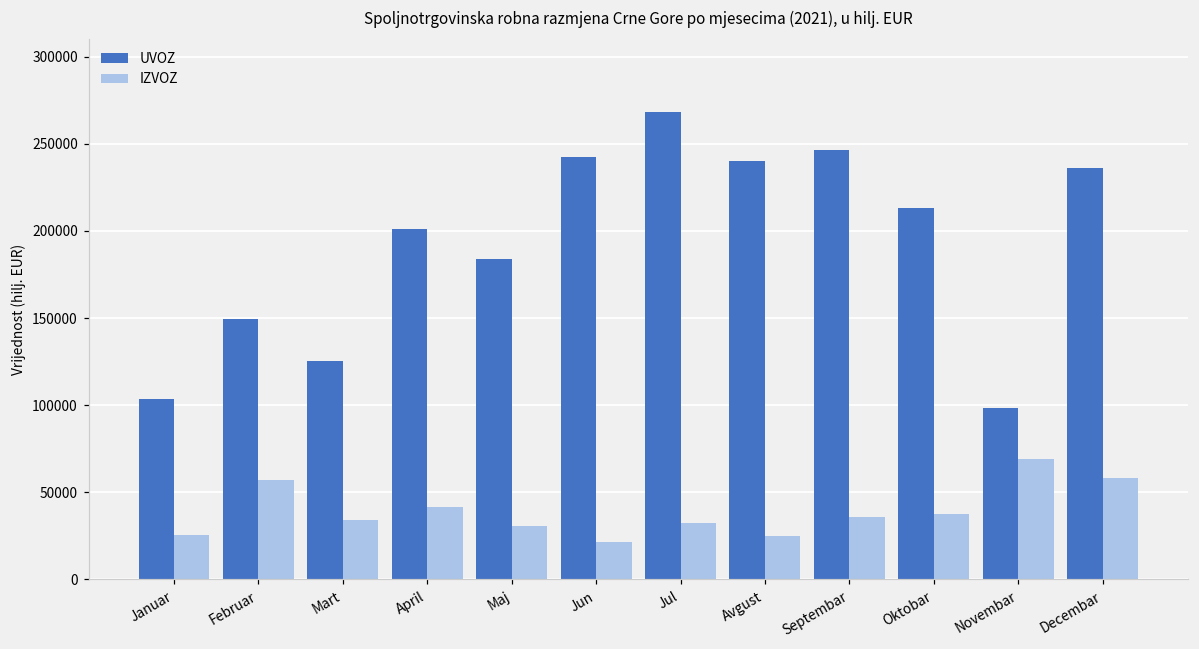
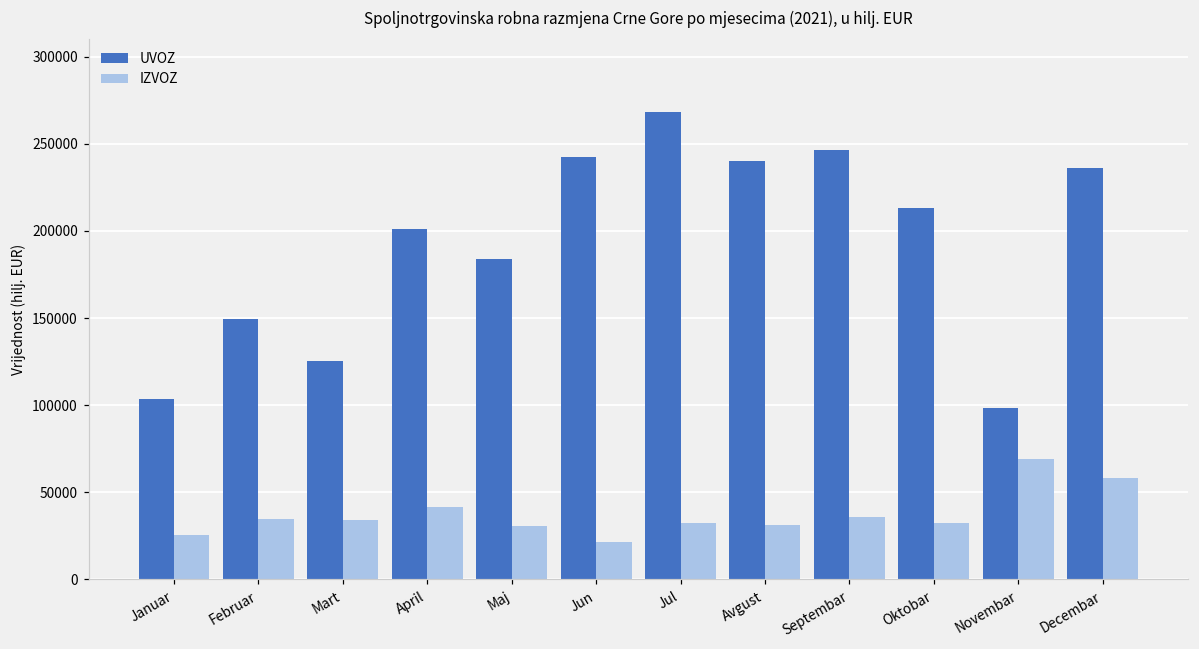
IZVOZ, Februar: 57000 -> 35000
IZVOZ, Avgust: 25000 -> 31000
IZVOZ, Oktobar: 37000 -> 32000
